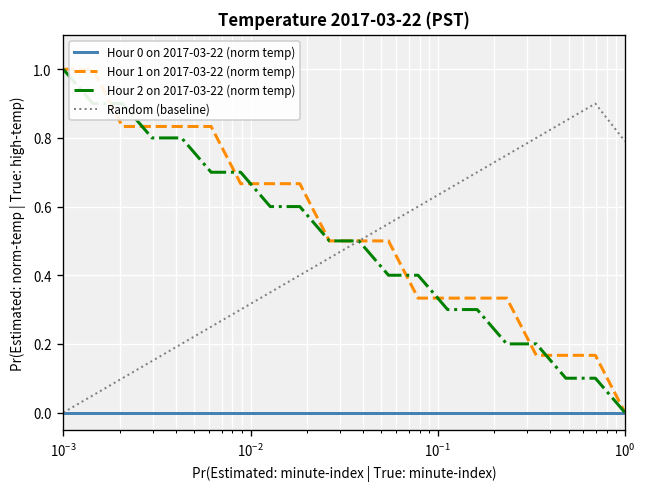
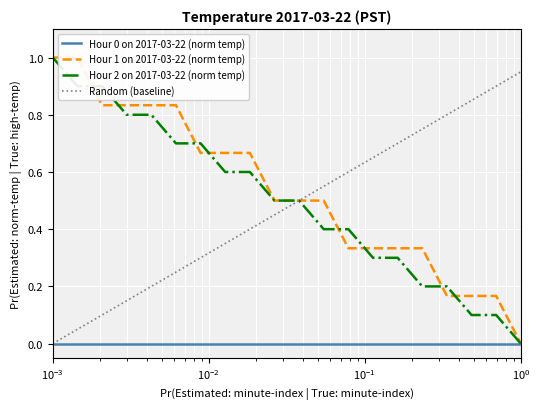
Random (baseline), 10^0: 0.79 -> 0.95
